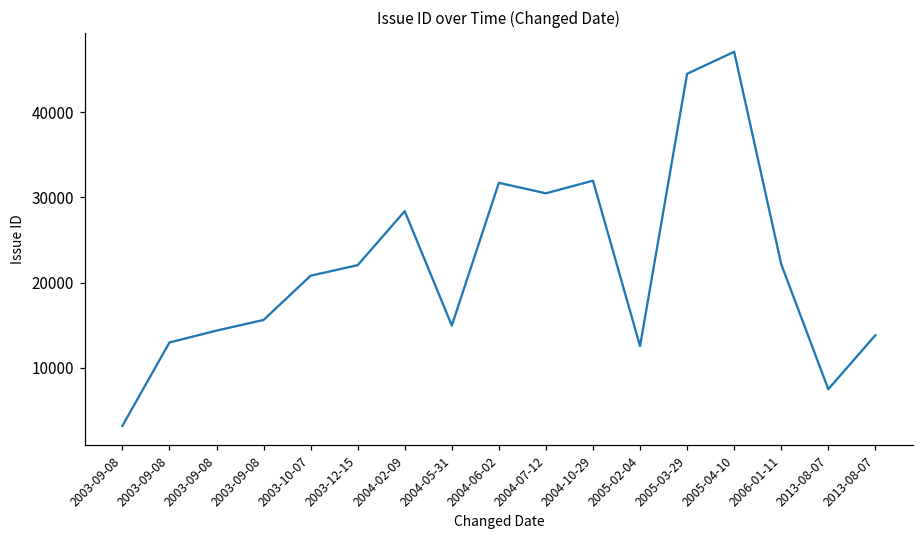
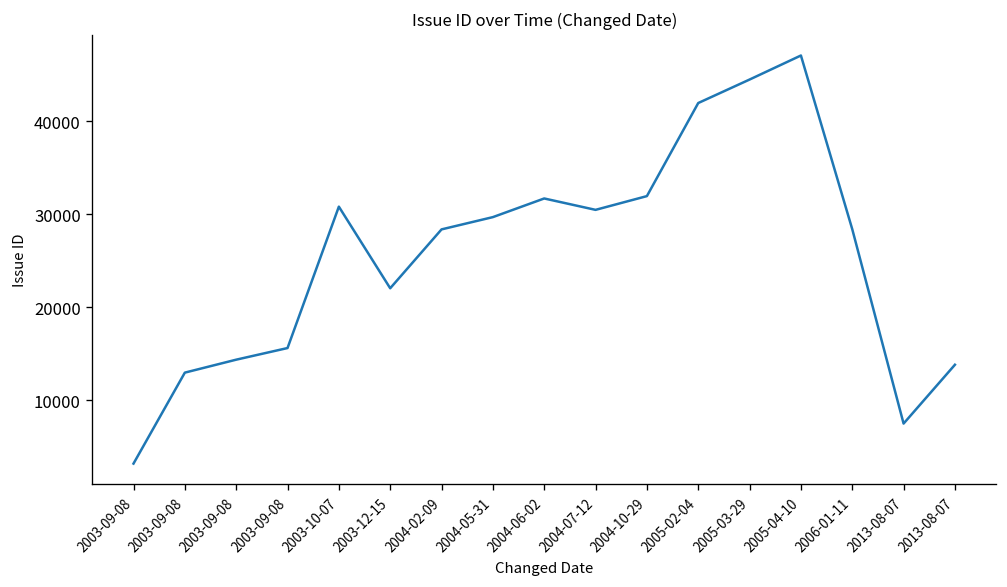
2003-10-07: 21000 -> 31000
2004-05-31: 15000 -> 30000
2005-02-04: 13000 -> 42000
2006-01-11: 22000 -> 28000
